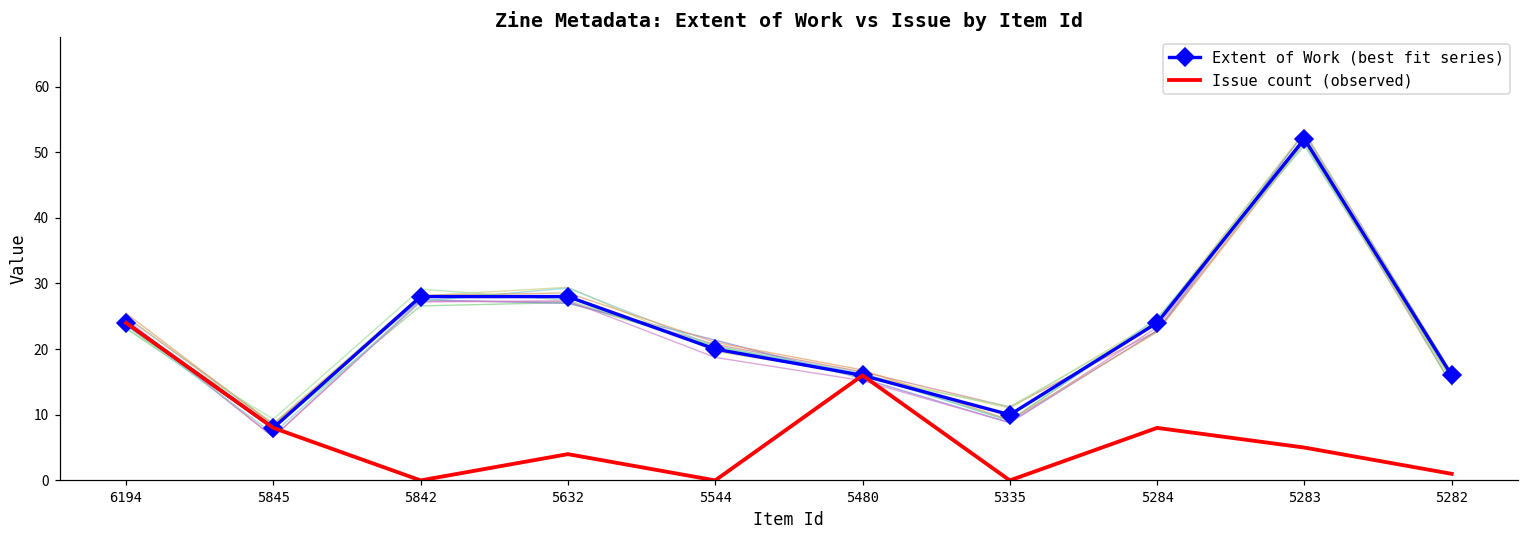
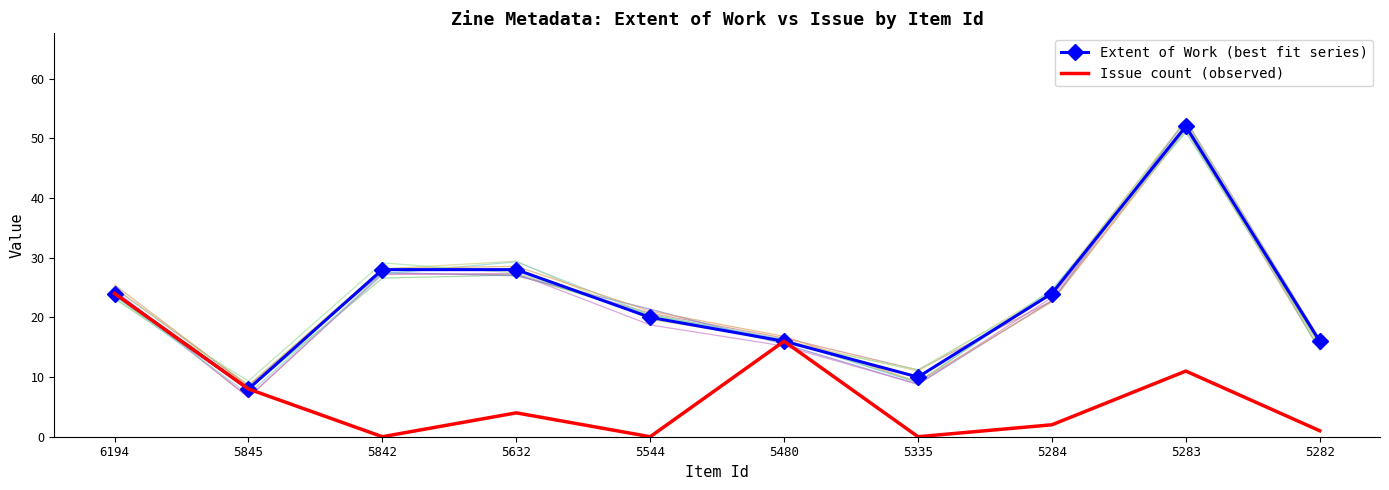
Issue count (observed), 5284: 8 -> 2
Issue count (observed), 5283: 5 -> 11
